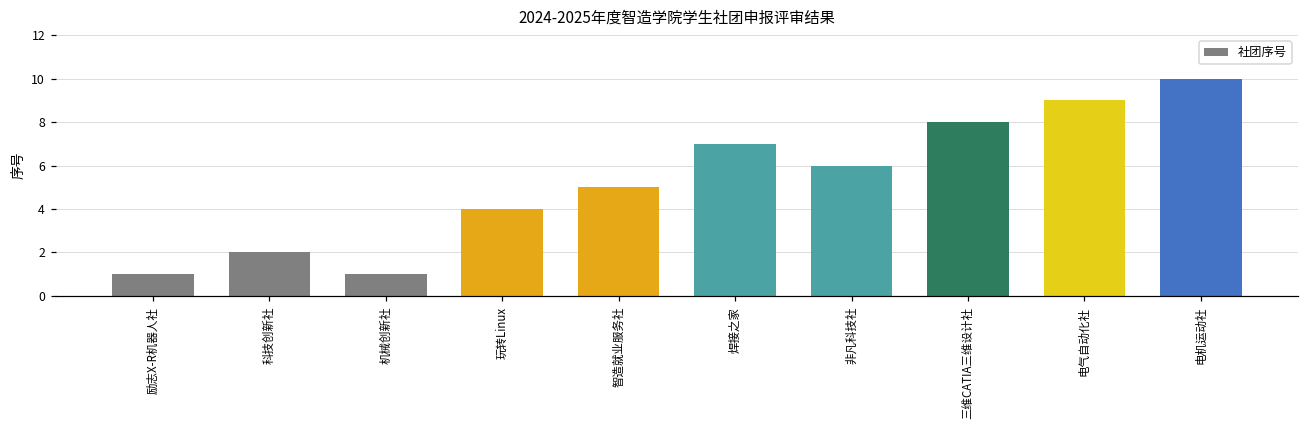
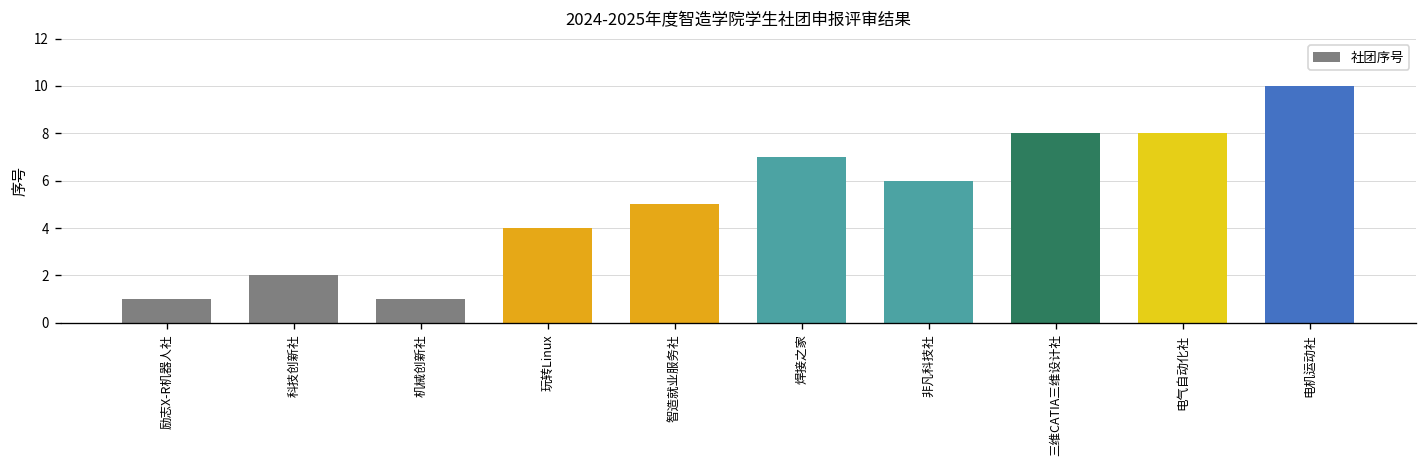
电气自动化社: 9 -> 8
